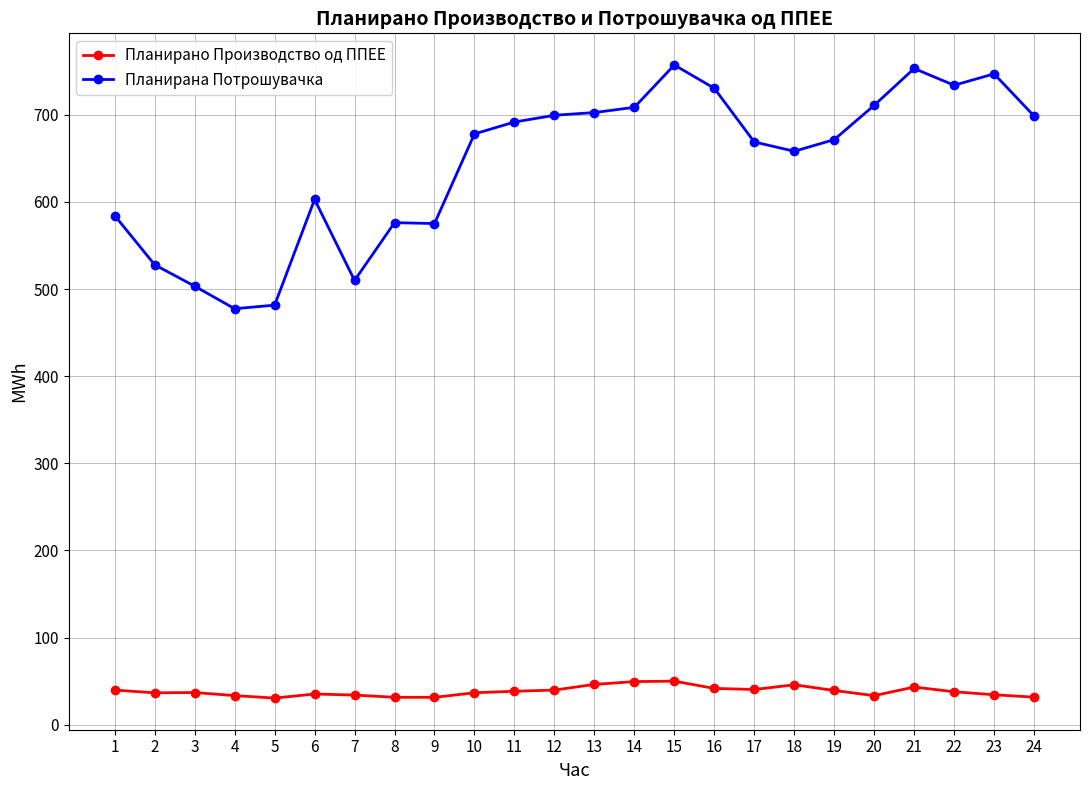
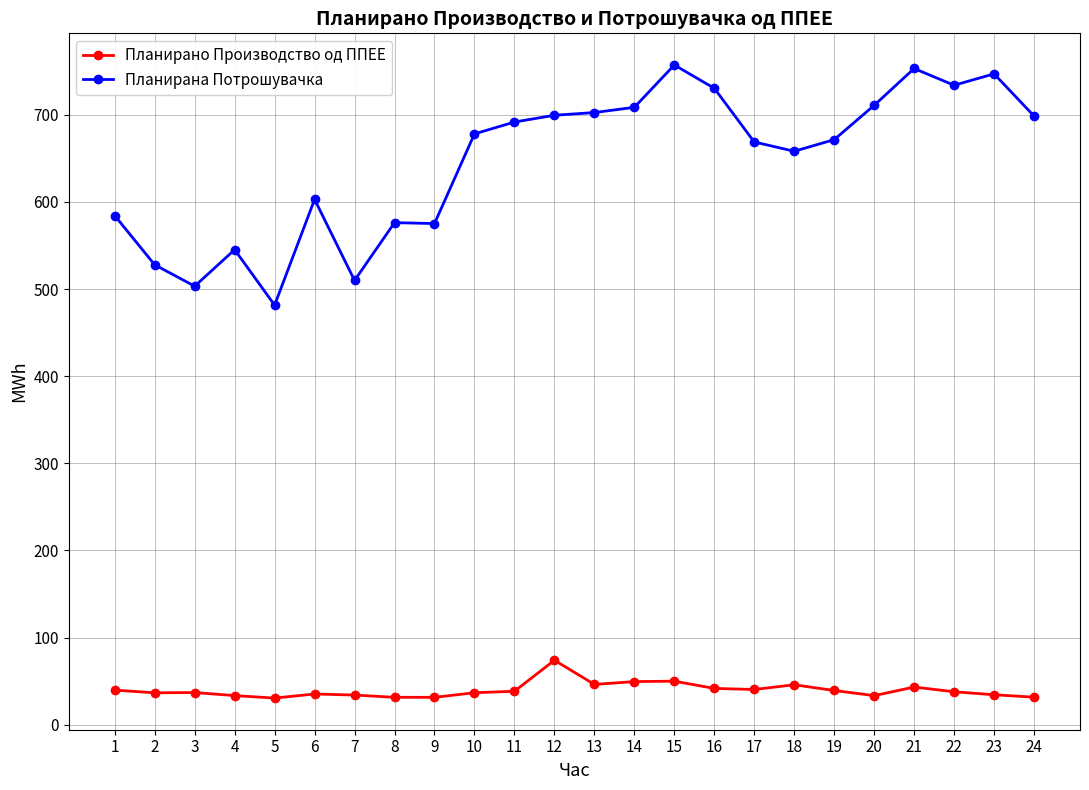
Планирана Потрошувачка, 4: 480 -> 550
Планирано Производство од ППЕЕ, 12: 40 -> 70
